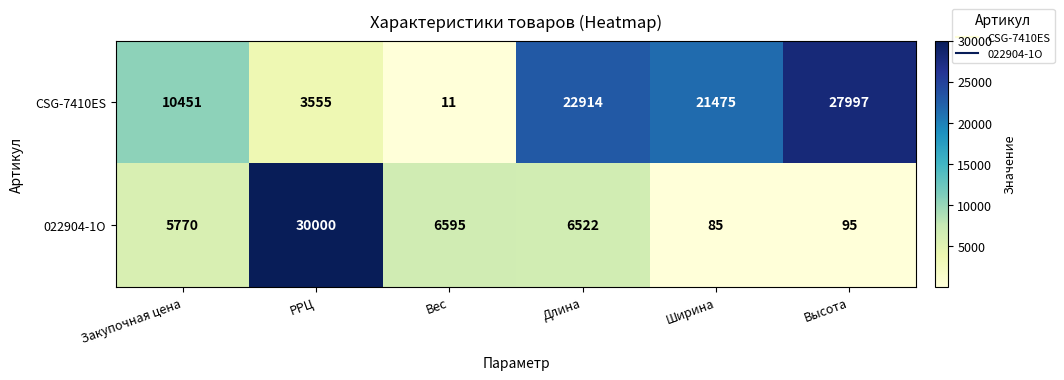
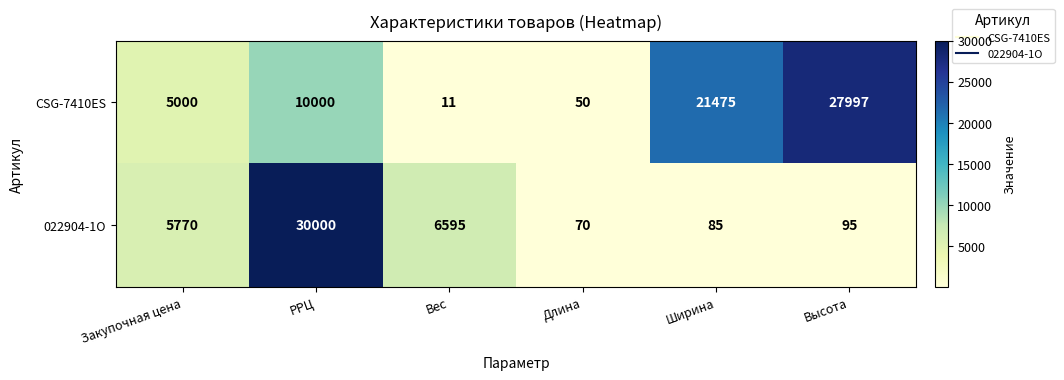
CSG-7410ES, Закупочная цена: 10451 -> 5000
CSG-7410ES, РРЦ: 3555 -> 10000
CSG-7410ES, Длина: 22914 -> 50
022904-1O, Длина: 6522 -> 70
